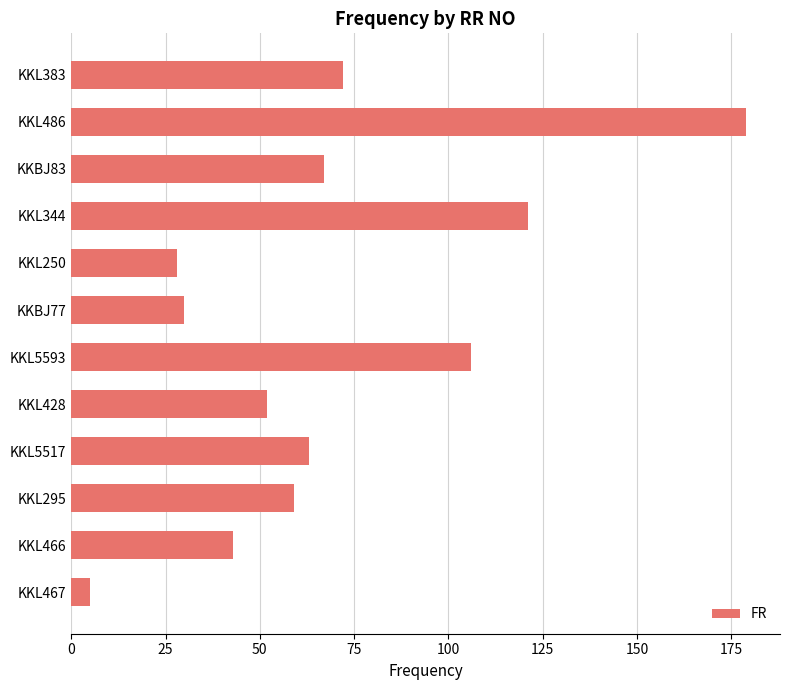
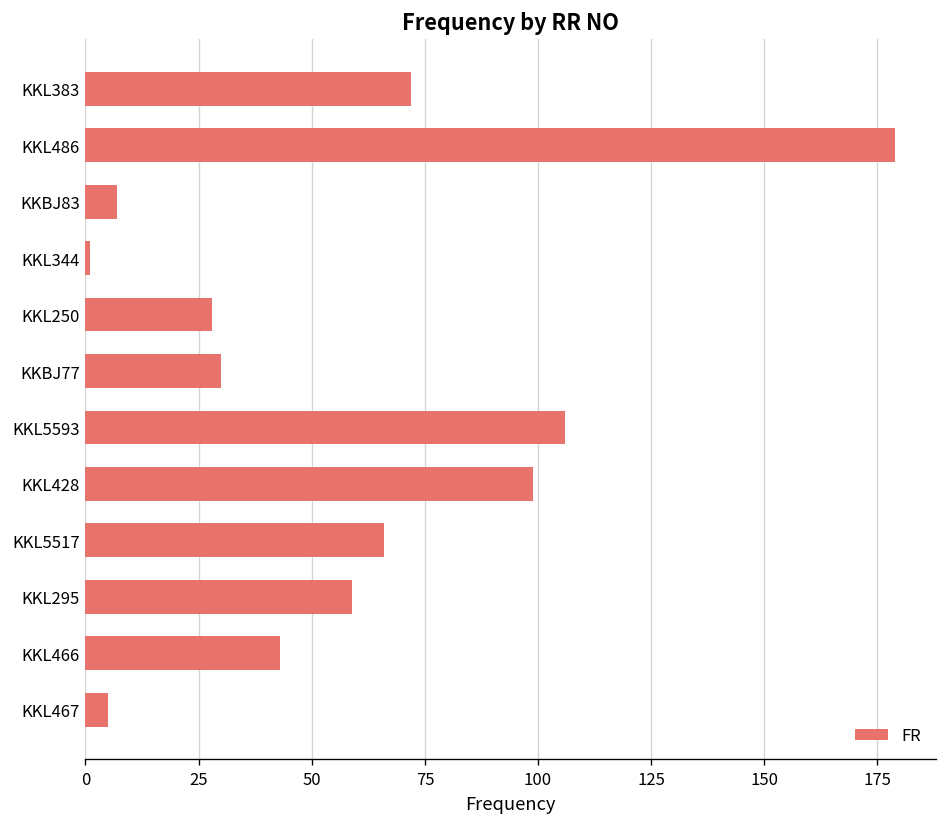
KKBJ83: 67 -> 7
KKL344: 121 -> 1
KKL428: 52 -> 99
KKL5517: 63 -> 66
